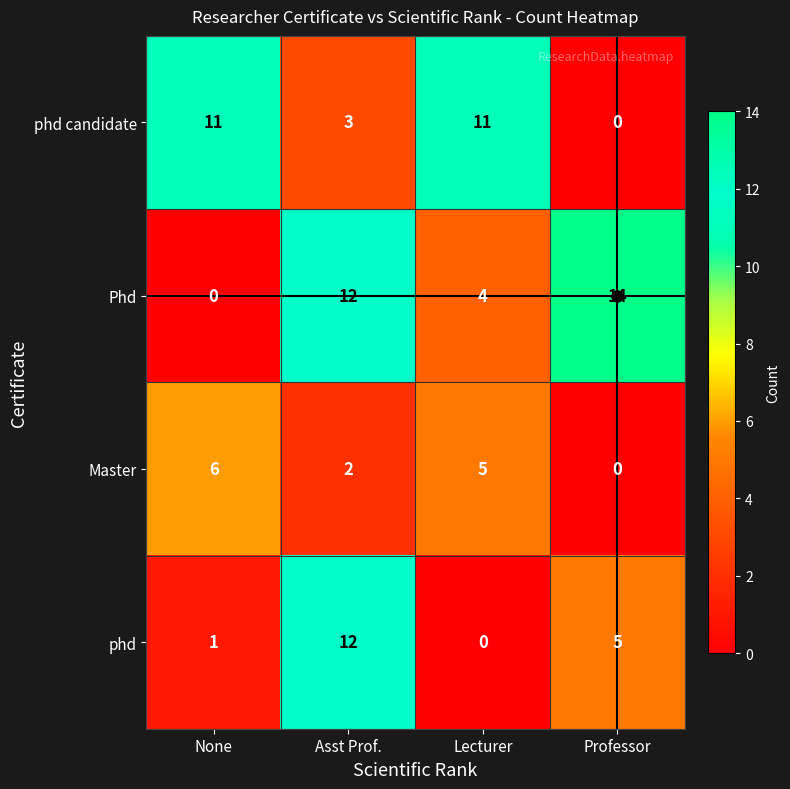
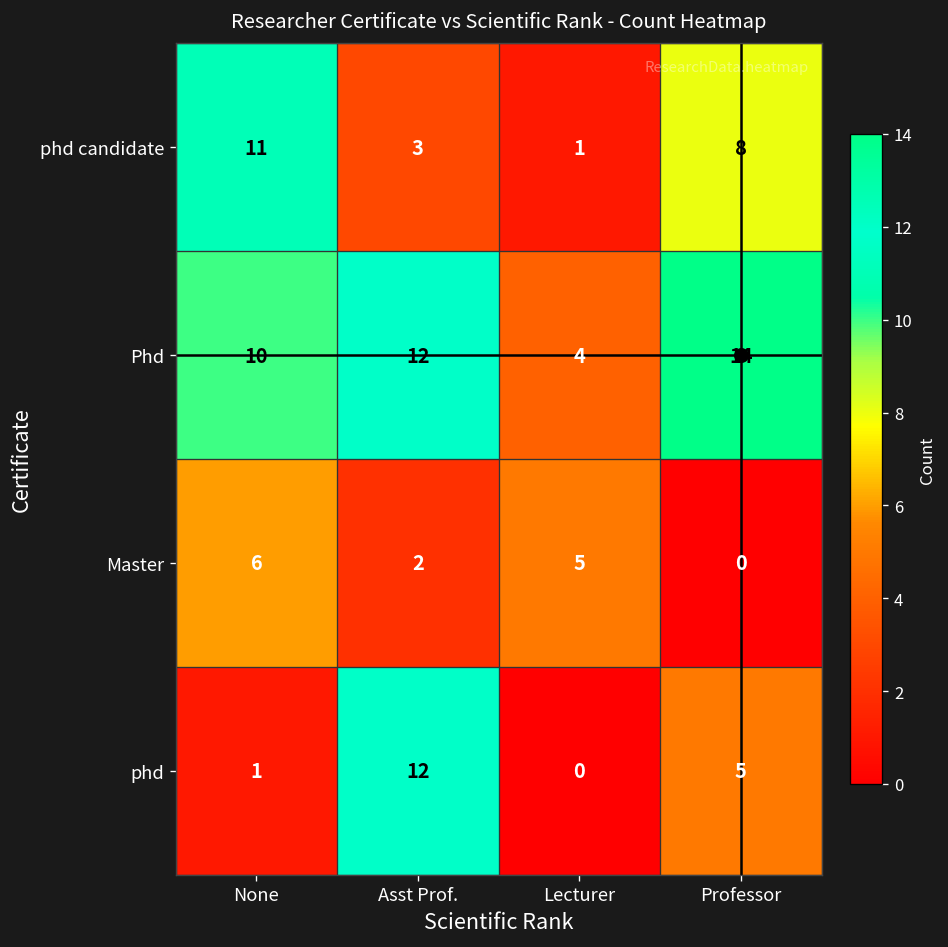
phd candidate, Lecturer: 11 -> 1
phd candidate, Professor: 0 -> 8
Phd, None: 0 -> 10
